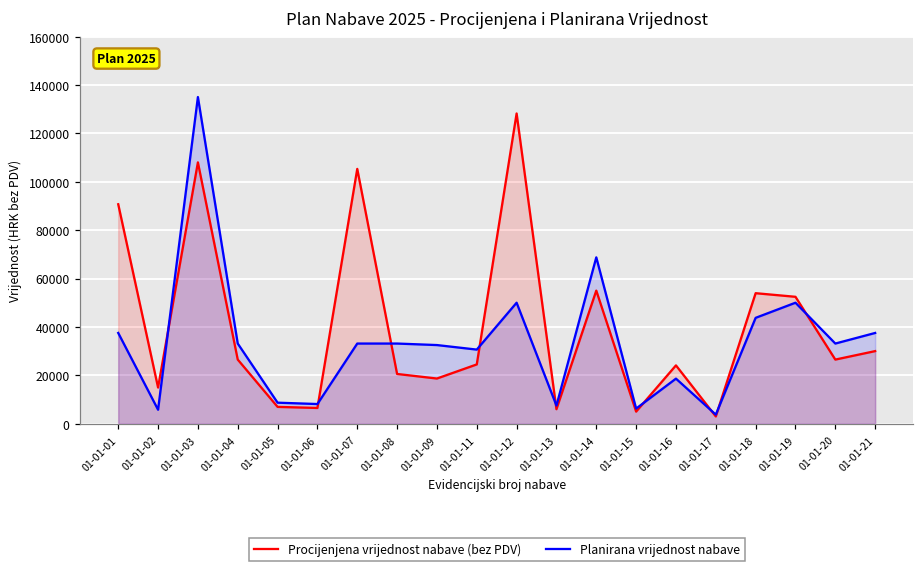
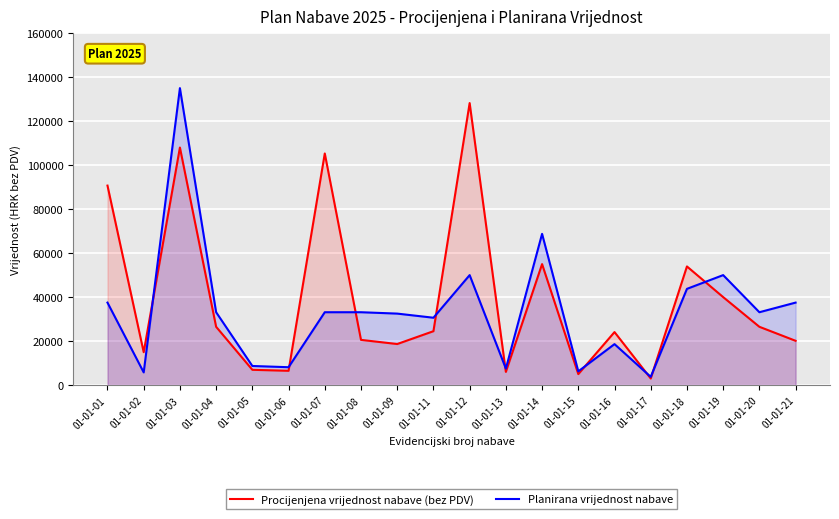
Procijenjena vrijednost nabave (bez PDV), 01-01-19: 52000 -> 40000
Procijenjena vrijednost nabave (bez PDV), 01-01-21: 30000 -> 20000
